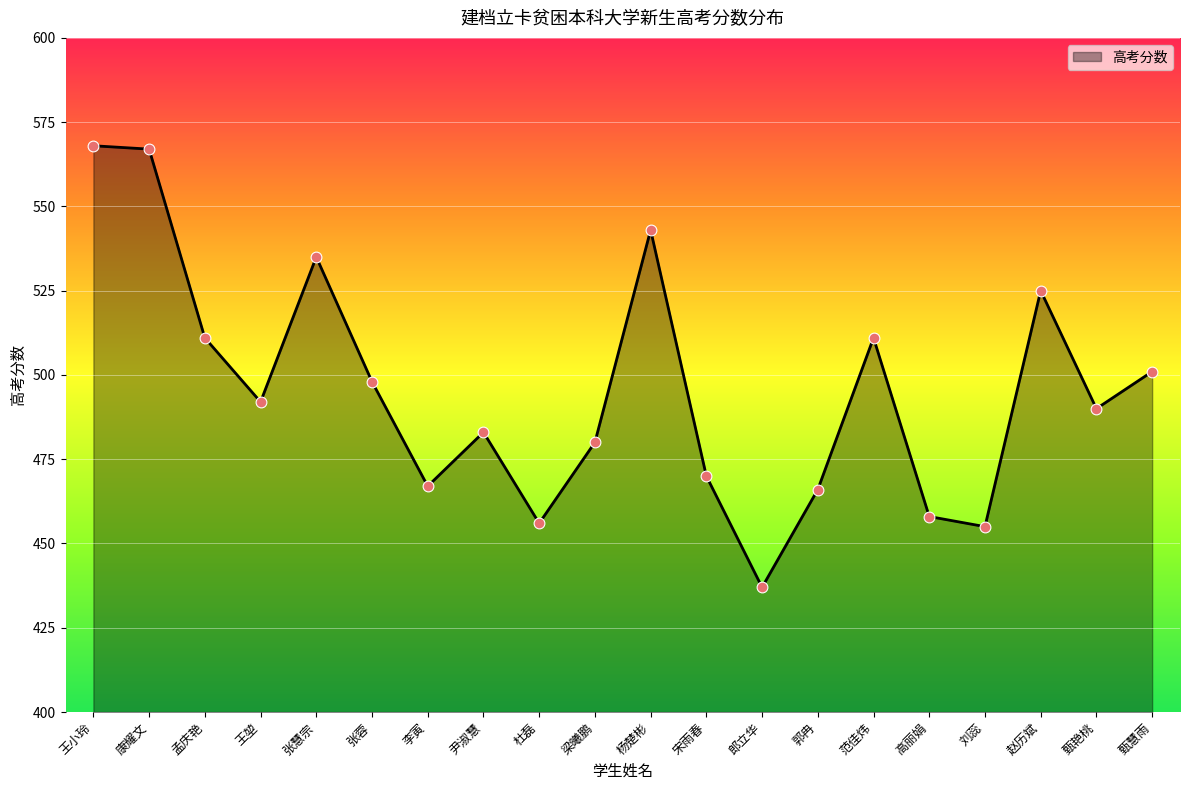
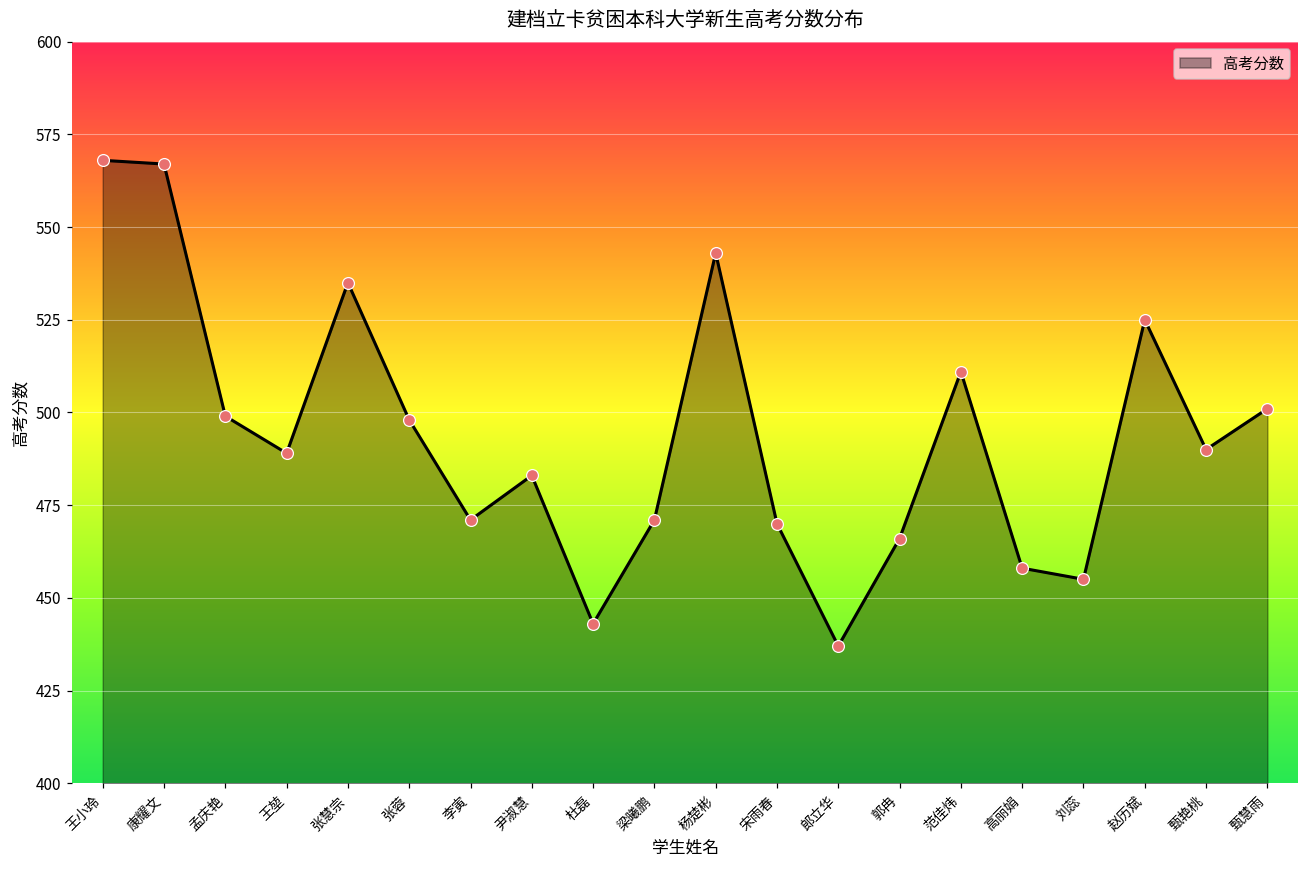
孟庆艳: 511 -> 499
王堃: 492 -> 489
李寅: 467 -> 471
杜磊: 456 -> 443
梁曦鹏: 480 -> 471
